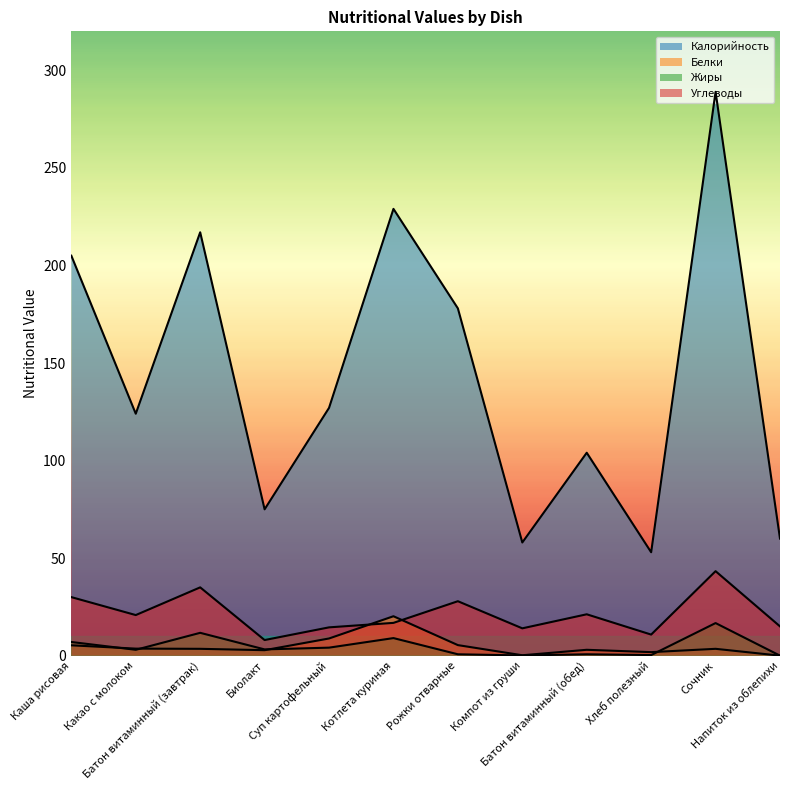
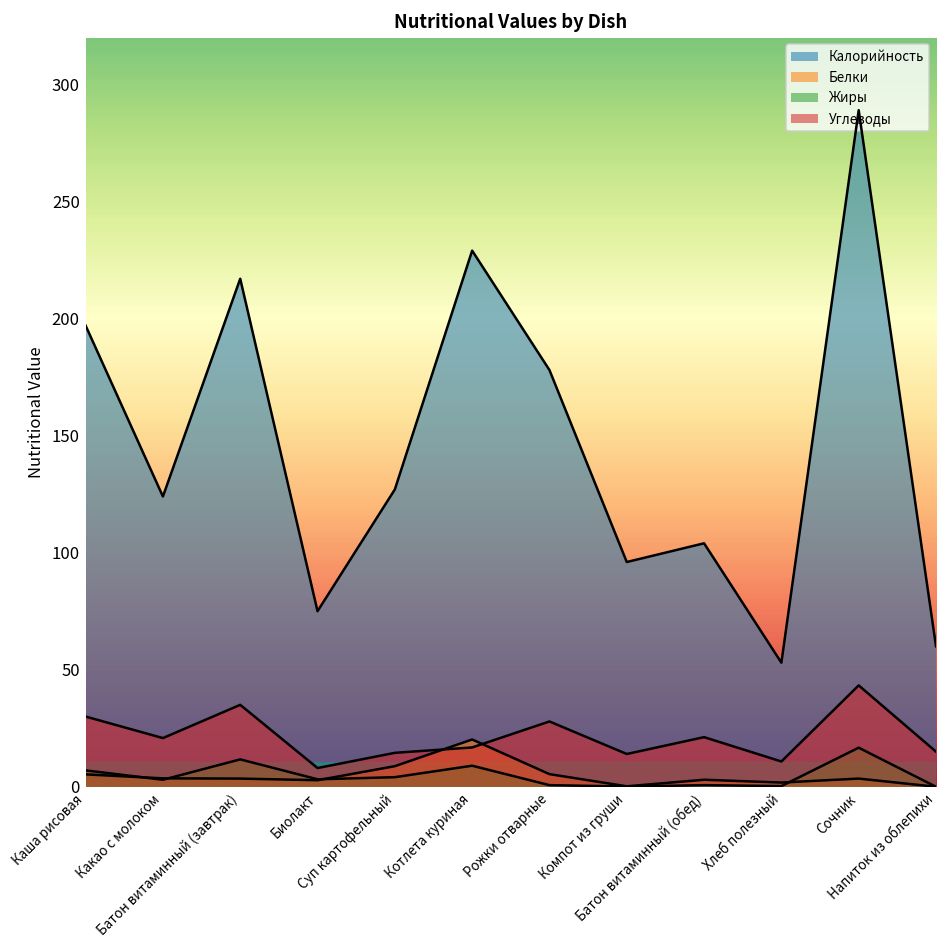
Калорийность, Каша рисовая: 205 -> 197
Калорийность, Компот из груши: 58 -> 96
